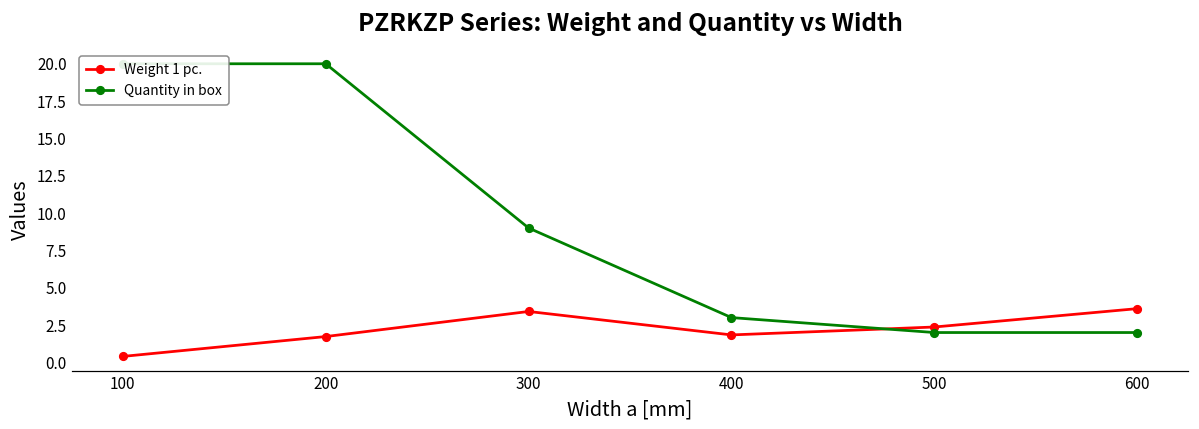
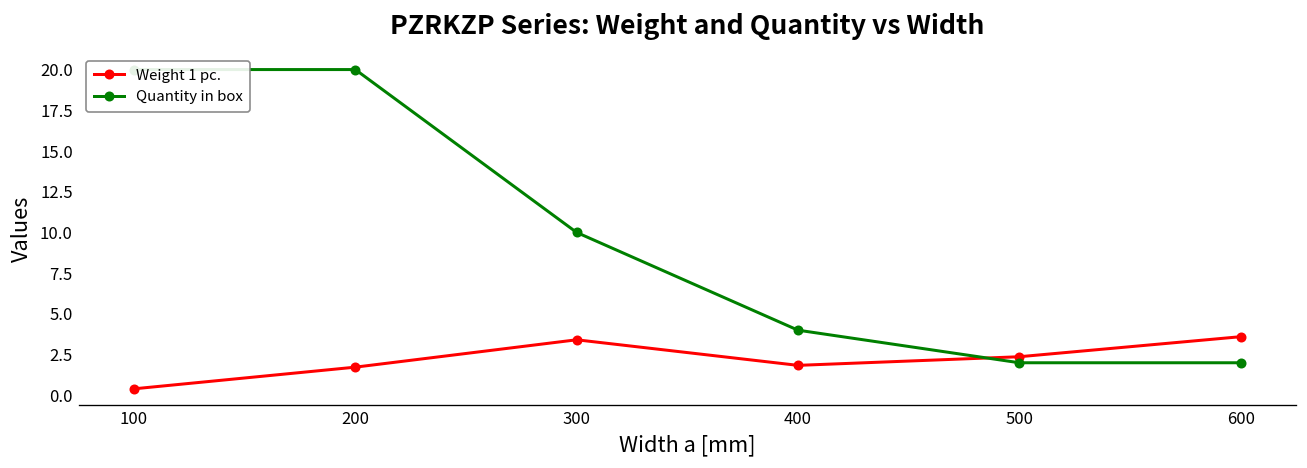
Quantity in box, 300: 9 -> 10
Quantity in box, 400: 3 -> 4
